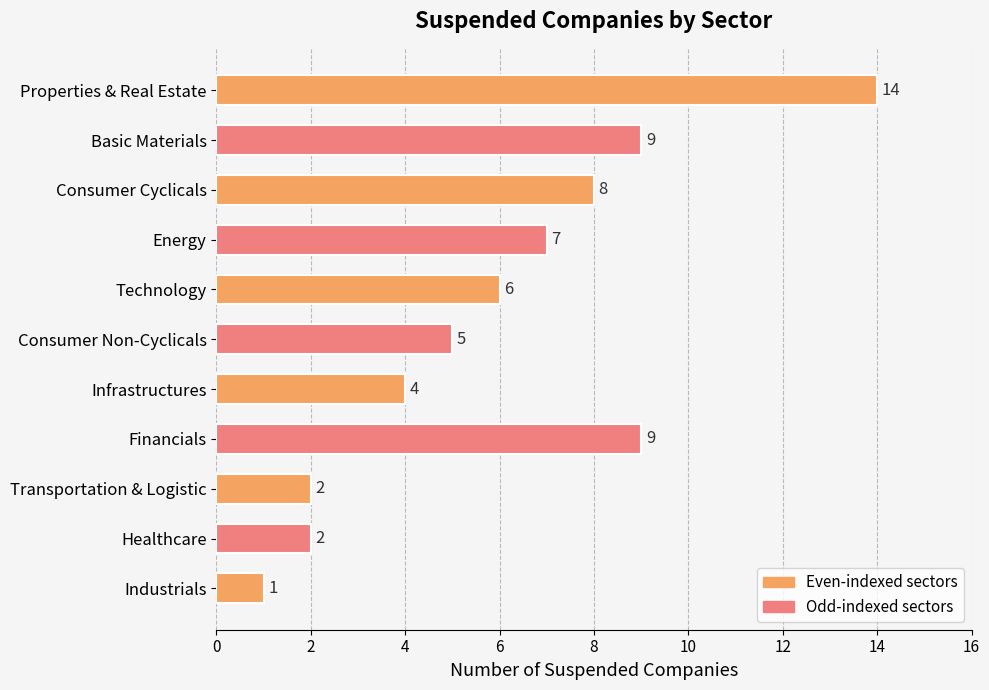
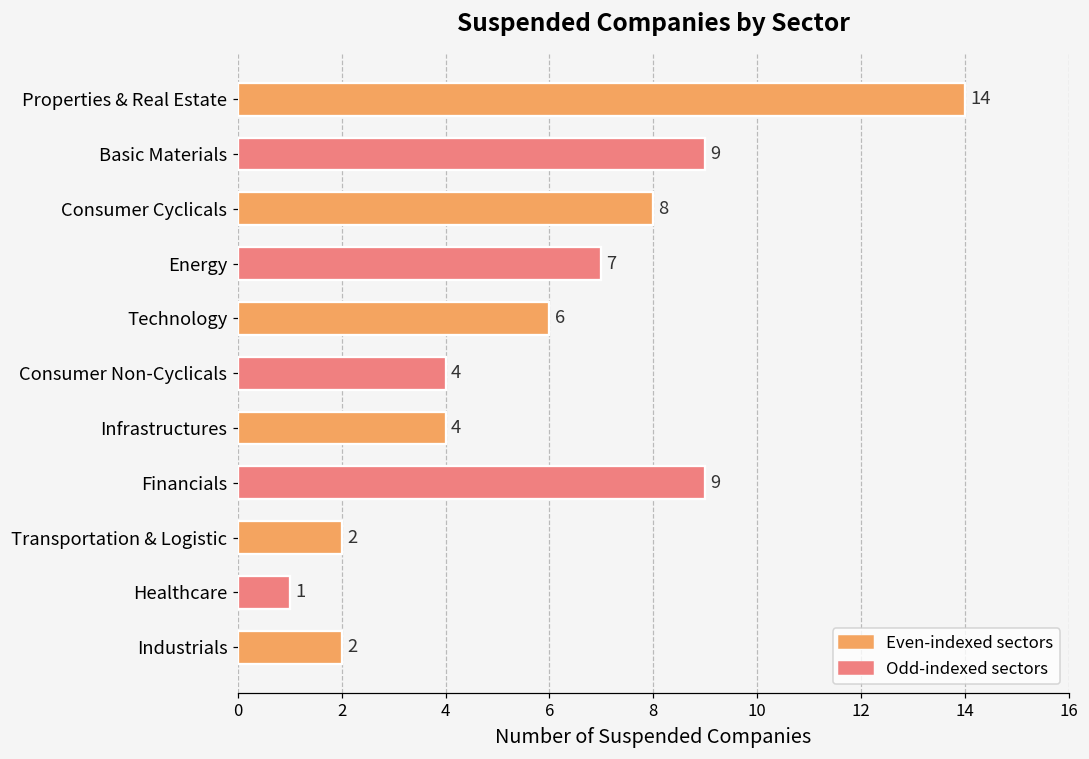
Consumer Non-Cyclicals: 5 -> 4
Healthcare: 2 -> 1
Industrials: 1 -> 2
